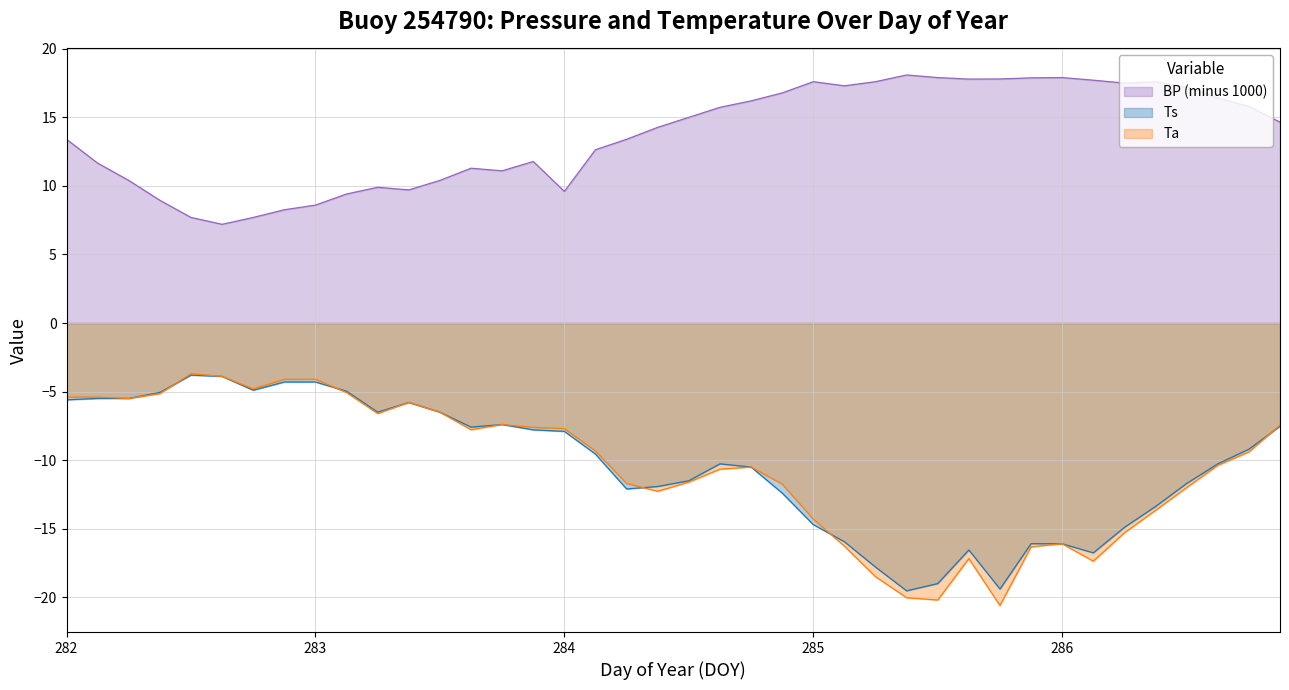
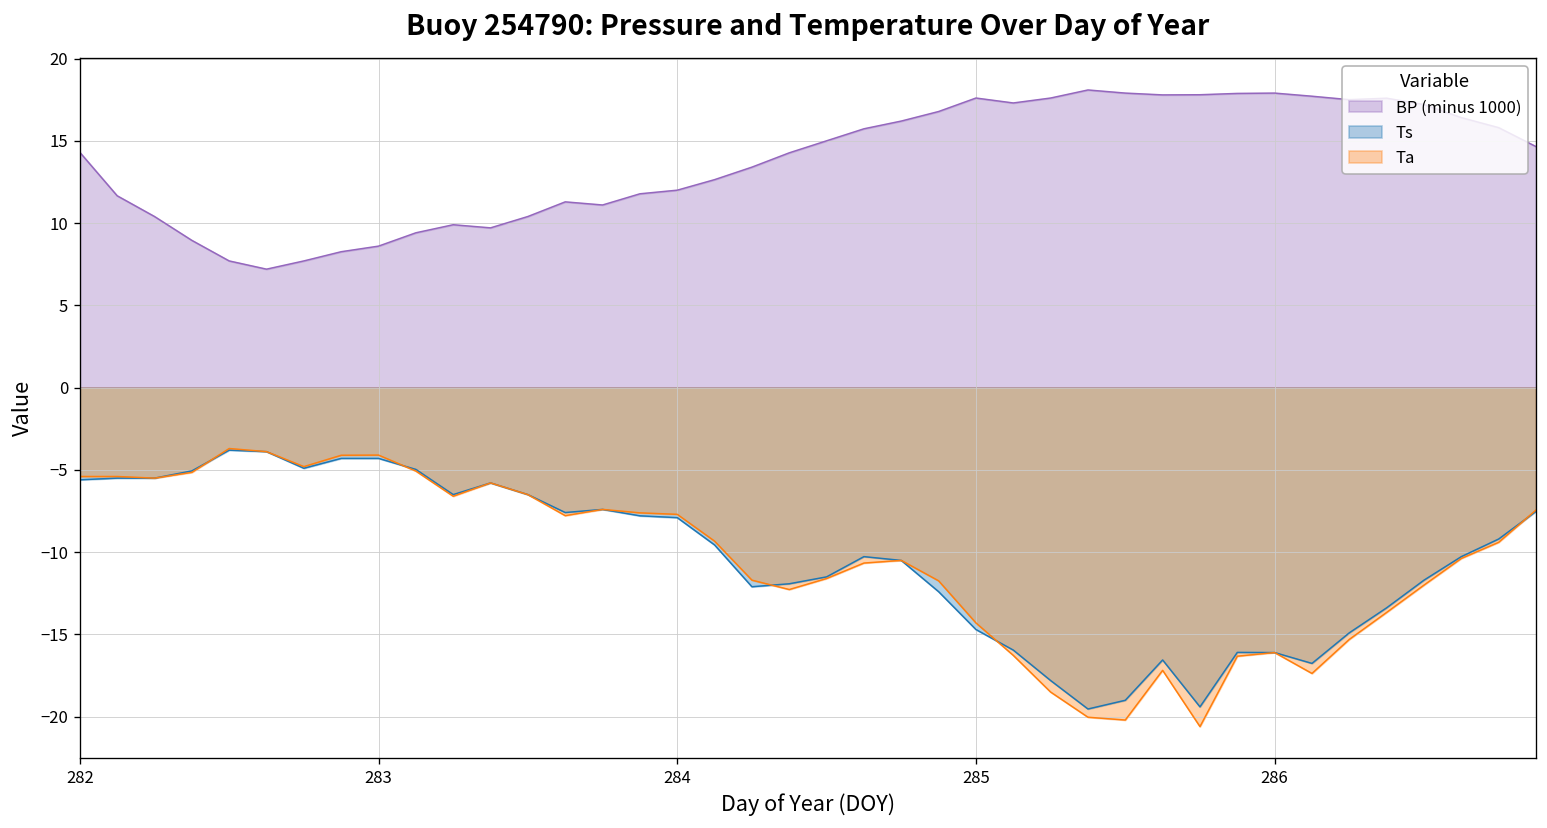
BP (minus 1000), 282: 13.4 -> 14.3
BP (minus 1000), 284: 9.6 -> 12.0
